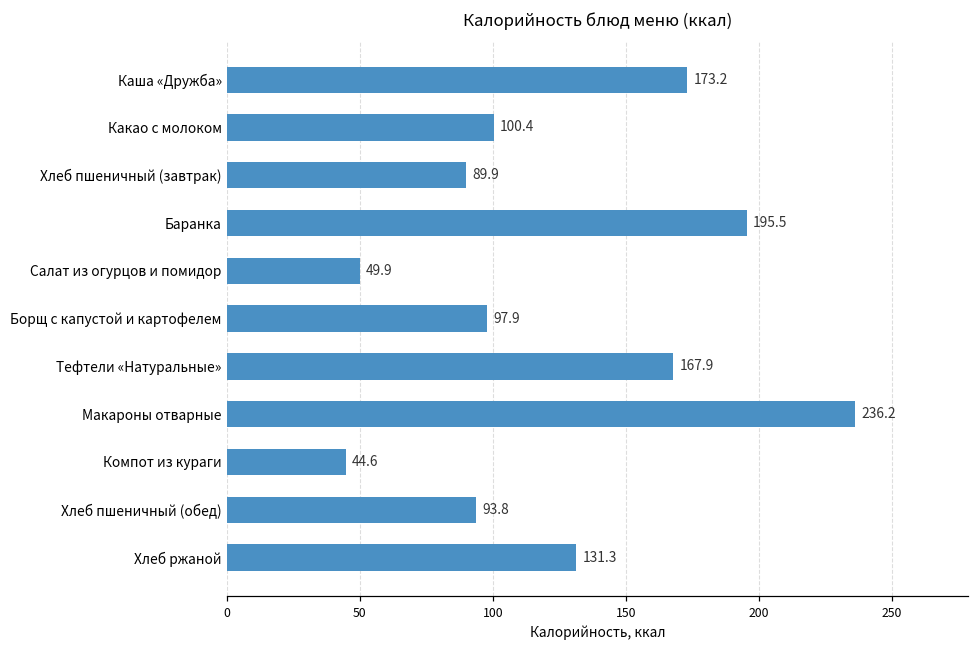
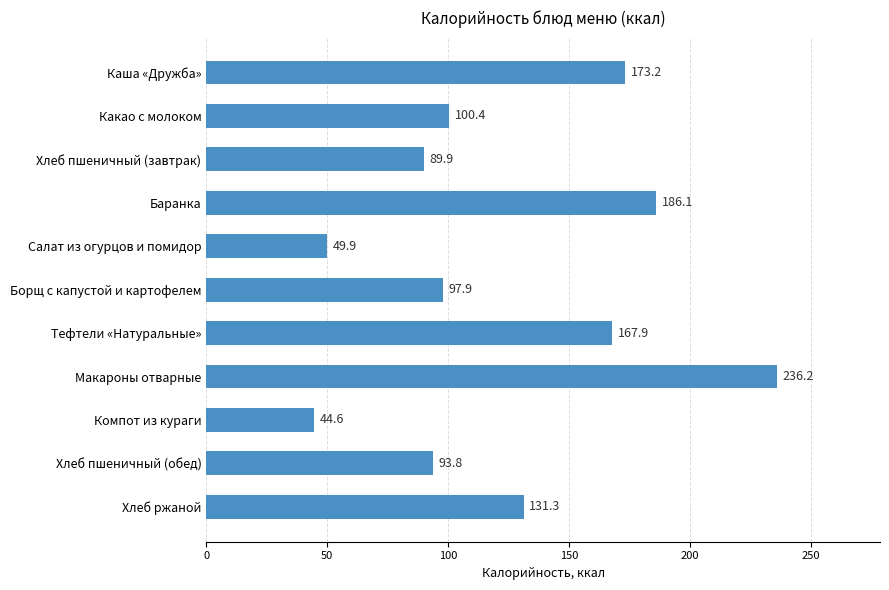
Баранка: 195.5 -> 186.1
